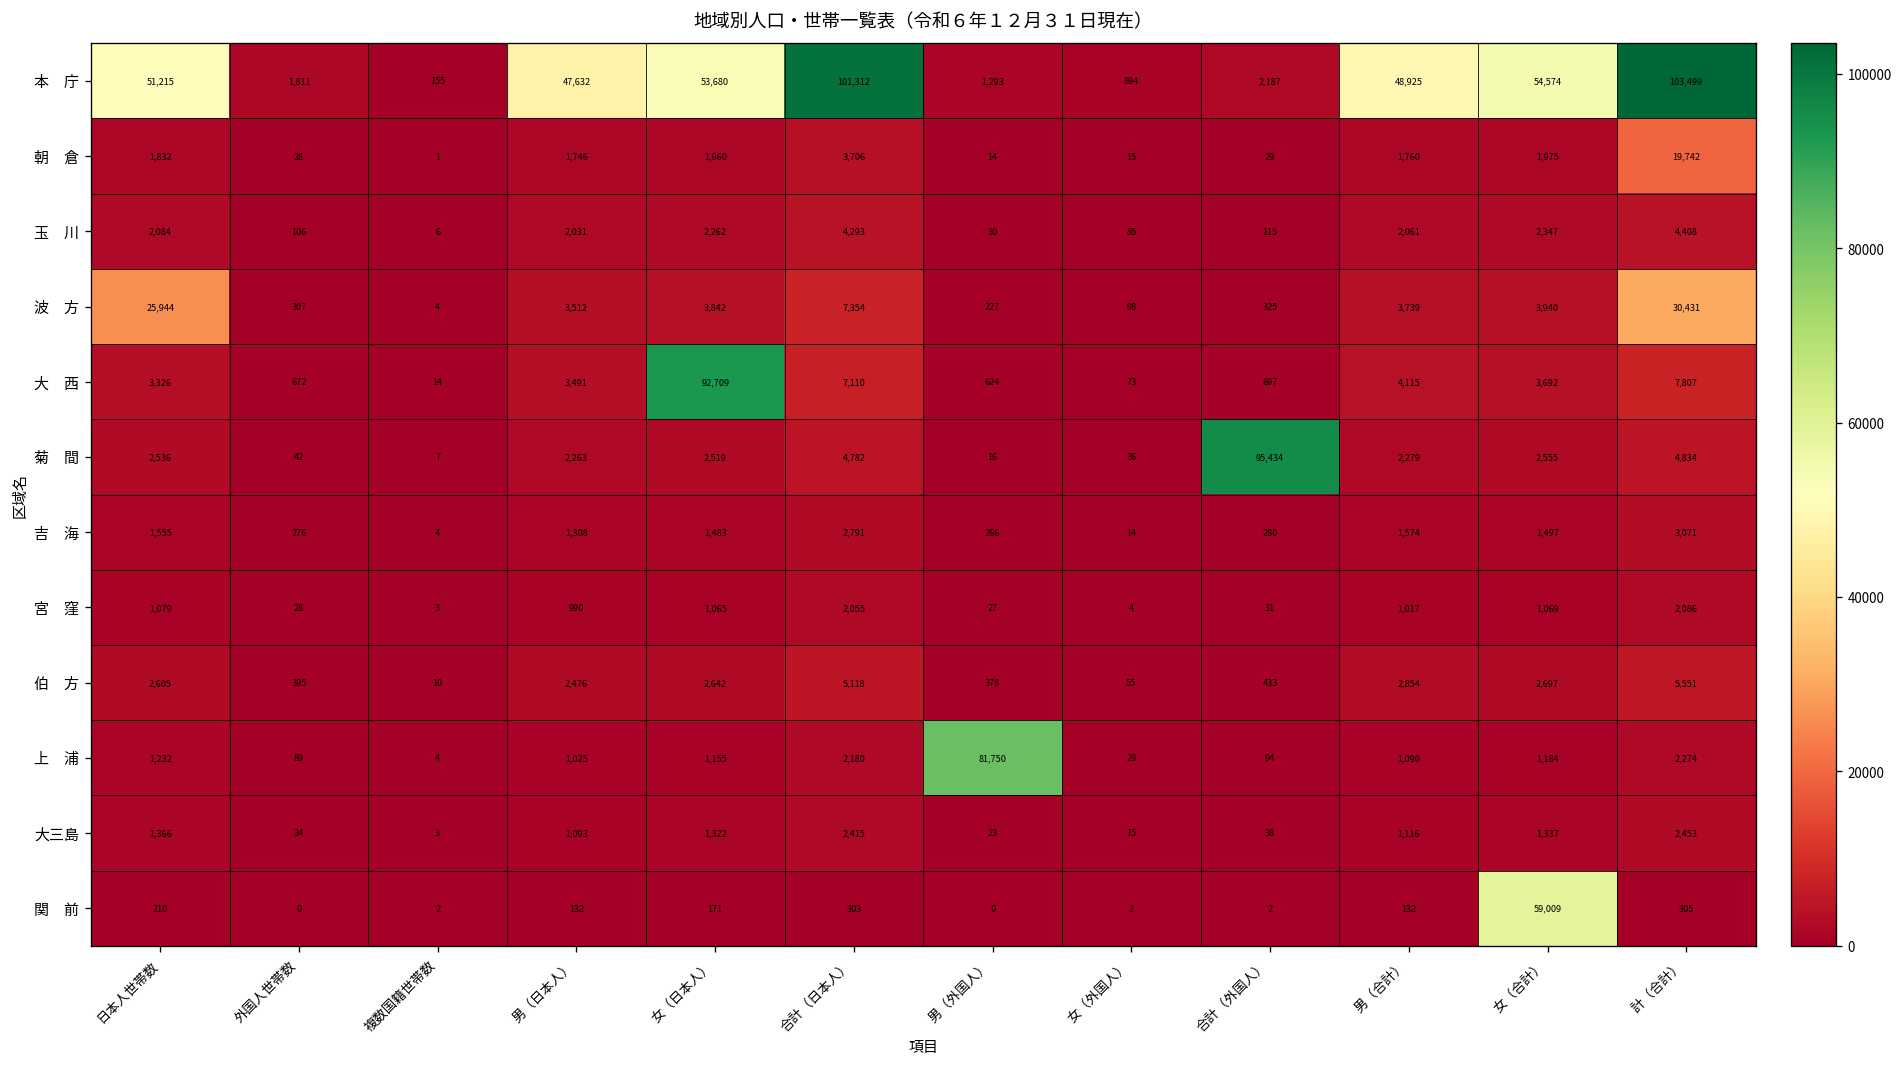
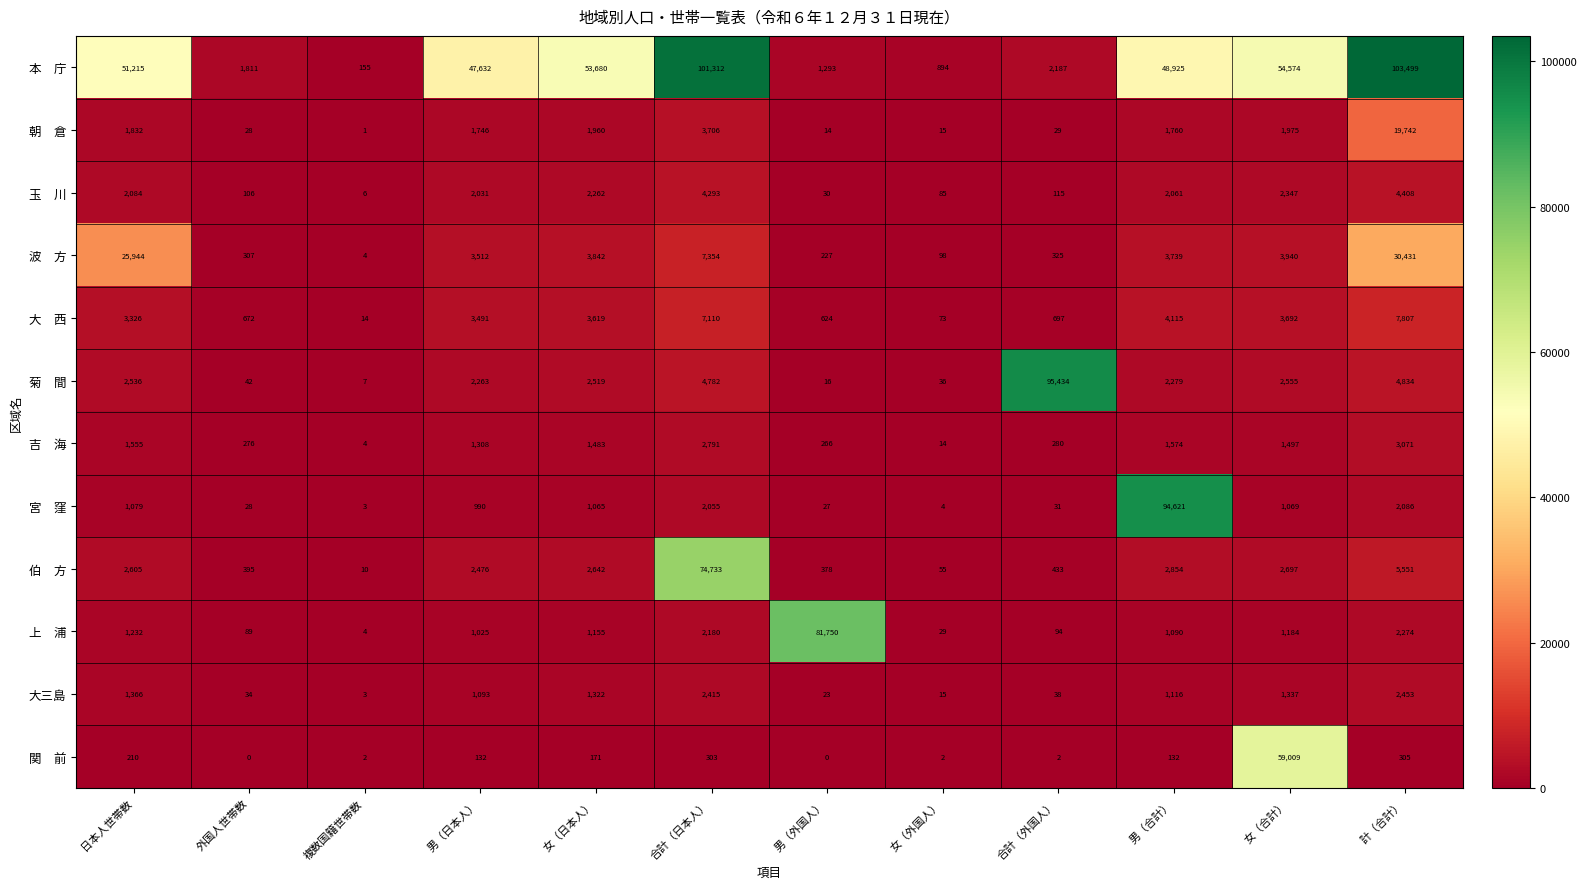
大 西, 女（日本人）: 92,709 -> 3,619
宮 窪, 男（合計）: 1,017 -> 94,621
伯 方, 合計（日本人）: 5,118 -> 74,733
